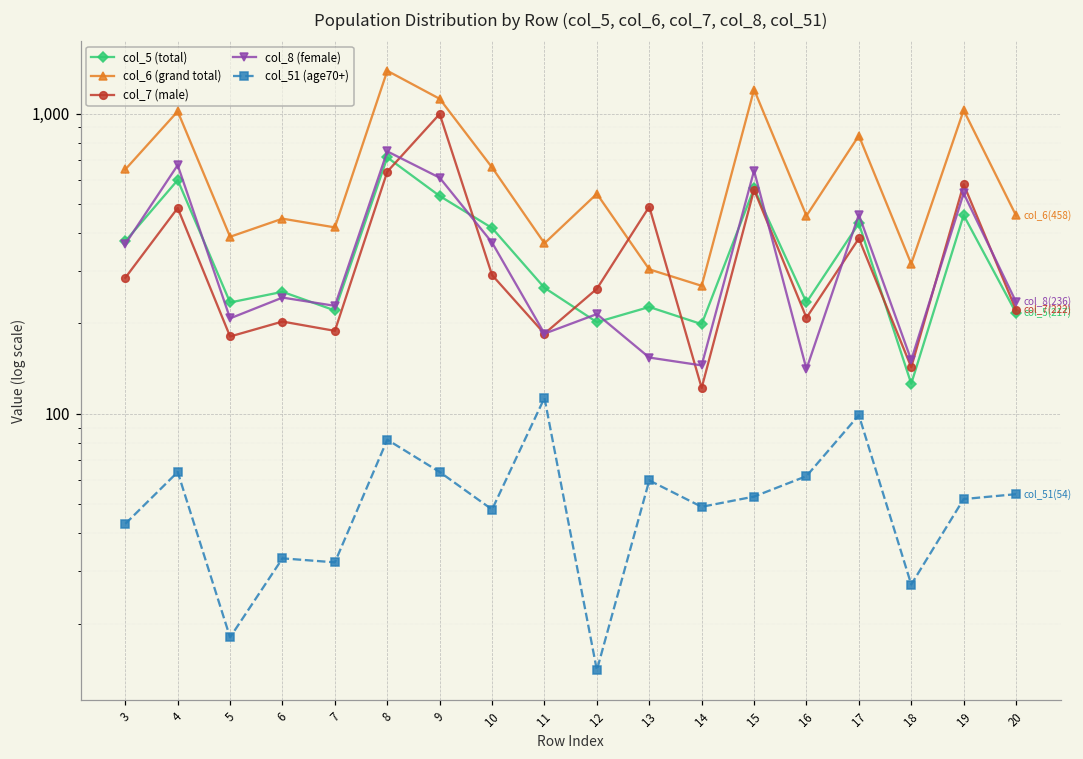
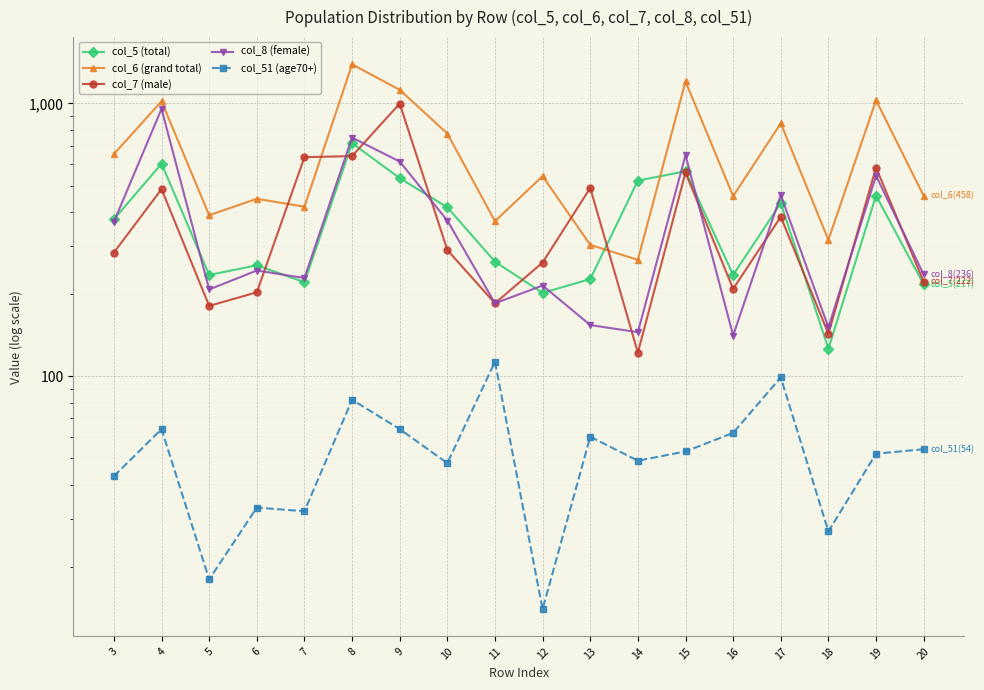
col_8 (female), 4: 670 -> 960
col_7 (male), 7: 190 -> 640
col_6 (grand total), 10: 660 -> 780
col_5 (total), 14: 200 -> 520
